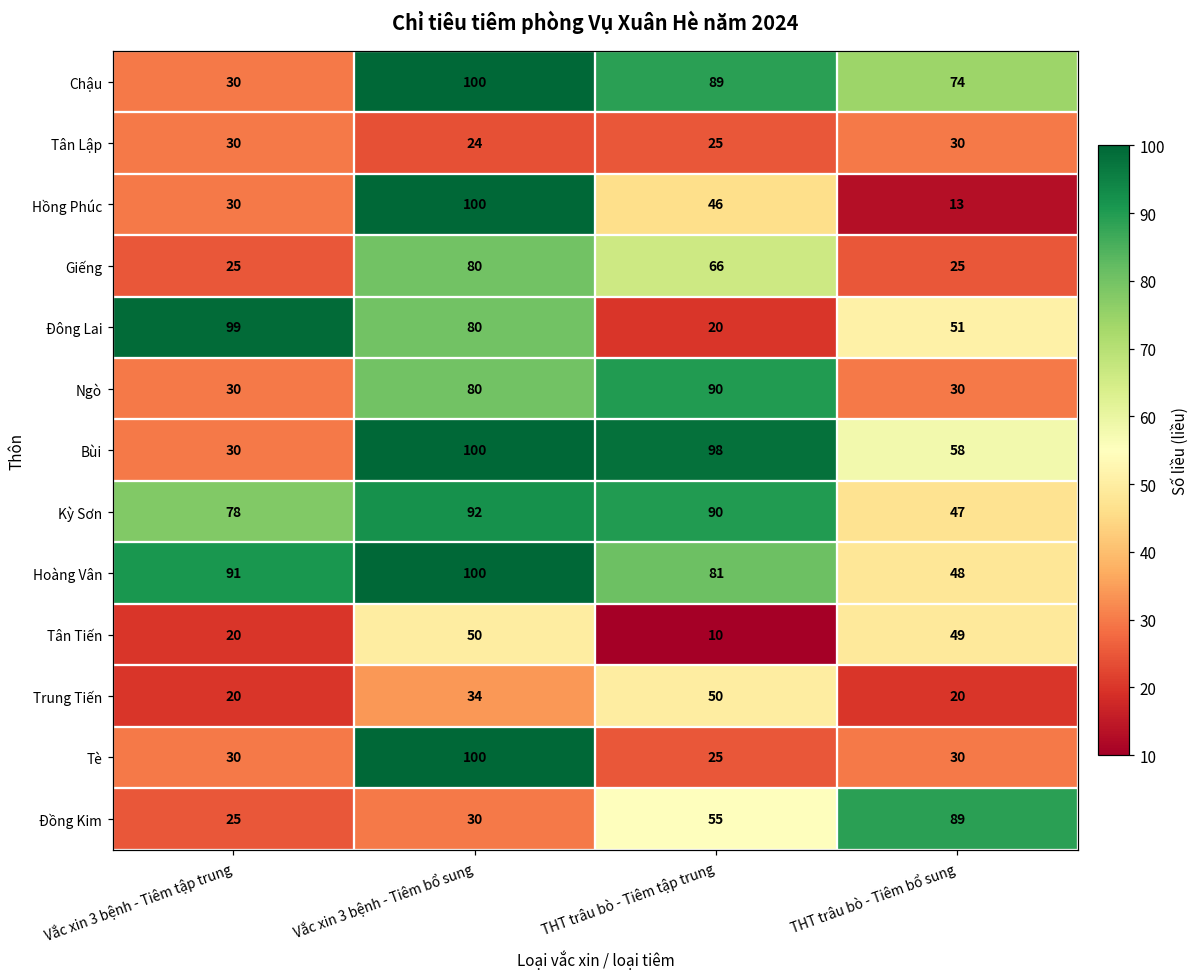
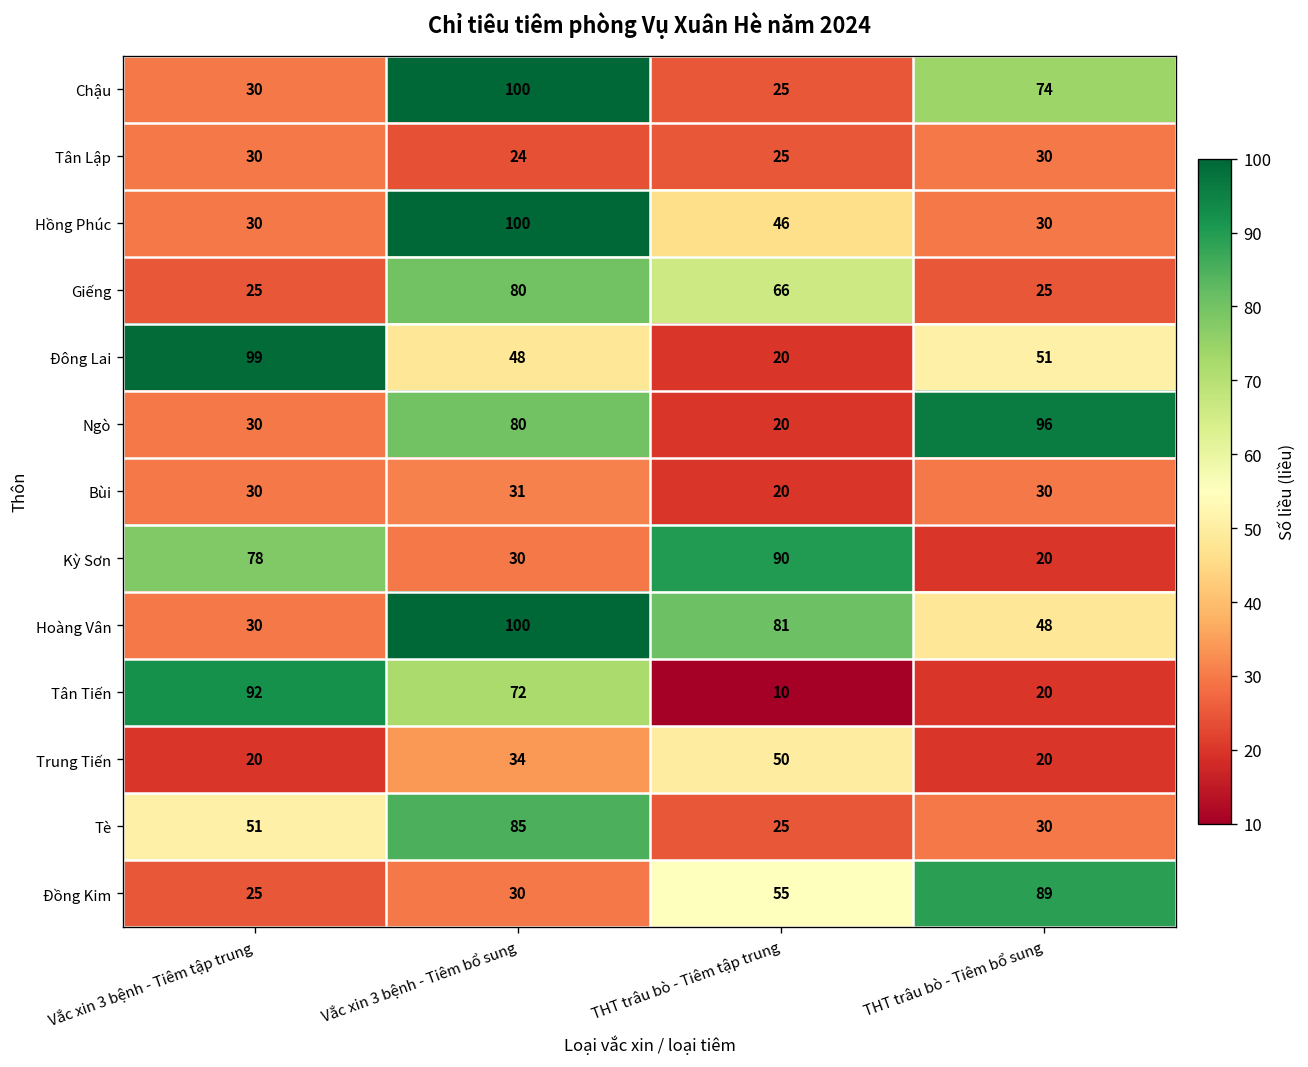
Chậu, THT trâu bò - Tiêm tập trung: 89 -> 25
Hồng Phúc, THT trâu bò - Tiêm bổ sung: 13 -> 30
Đông Lai, Vắc xin 3 bệnh - Tiêm bổ sung: 80 -> 48
Ngò, THT trâu bò - Tiêm tập trung: 90 -> 20
Ngò, THT trâu bò - Tiêm bổ sung: 30 -> 96
Bùi, Vắc xin 3 bệnh - Tiêm bổ sung: 100 -> 31
Bùi, THT trâu bò - Tiêm tập trung: 98 -> 20
Bùi, THT trâu bò - Tiêm bổ sung: 58 -> 30
Kỳ Sơn, Vắc xin 3 bệnh - Tiêm bổ sung: 92 -> 30
Kỳ Sơn, THT trâu bò - Tiêm bổ sung: 47 -> 20
Hoàng Vân, Vắc xin 3 bệnh - Tiêm tập trung: 91 -> 30
Tân Tiến, Vắc xin 3 bệnh - Tiêm tập trung: 20 -> 92
Tân Tiến, Vắc xin 3 bệnh - Tiêm bổ sung: 50 -> 72
Tân Tiến, THT trâu bò - Tiêm bổ sung: 49 -> 20
Tè, Vắc xin 3 bệnh - Tiêm tập trung: 30 -> 51
Tè, Vắc xin 3 bệnh - Tiêm bổ sung: 100 -> 85
